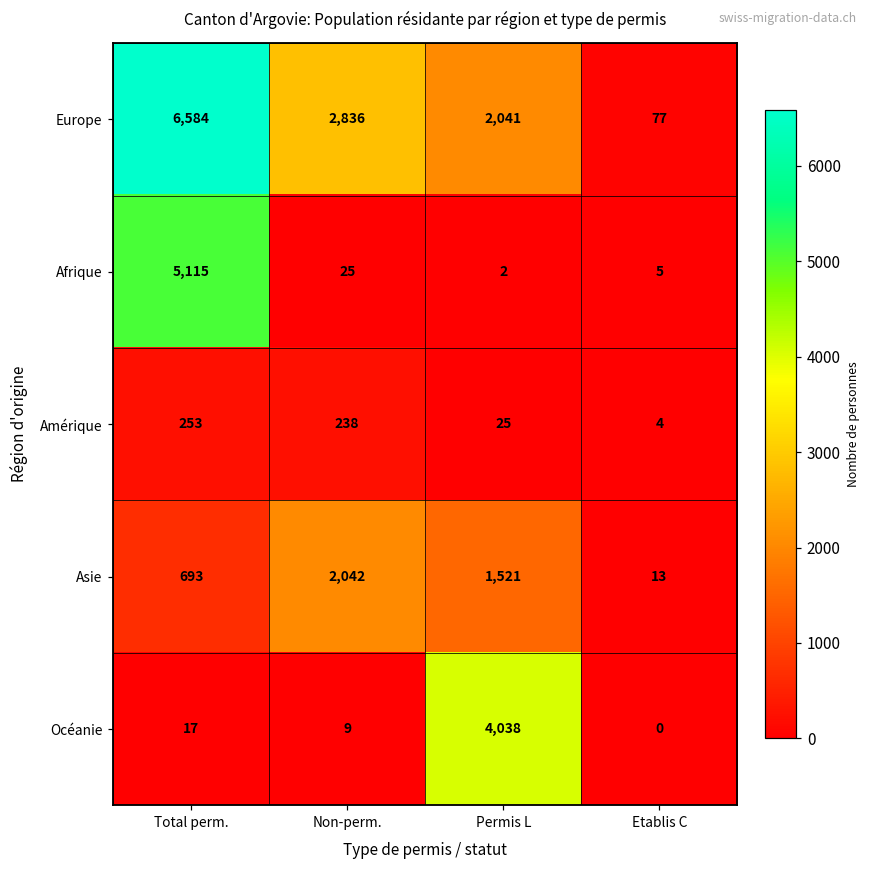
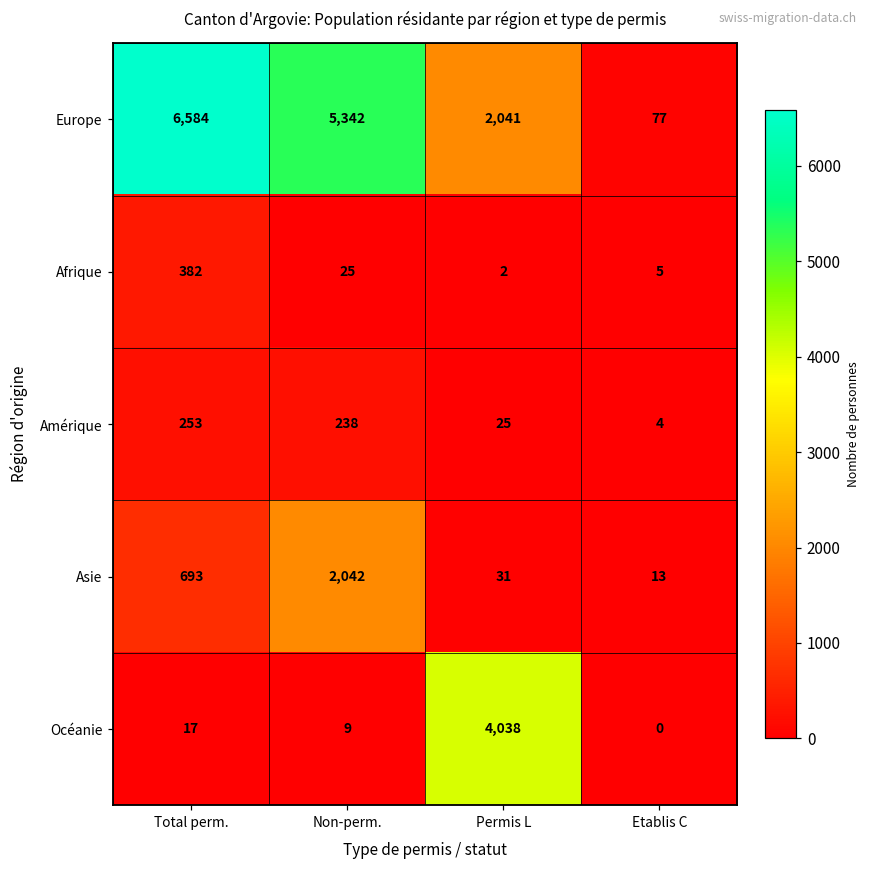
Europe, Non-perm.: 2,836 -> 5,342
Afrique, Total perm.: 5,115 -> 382
Asie, Permis L: 1,521 -> 31
